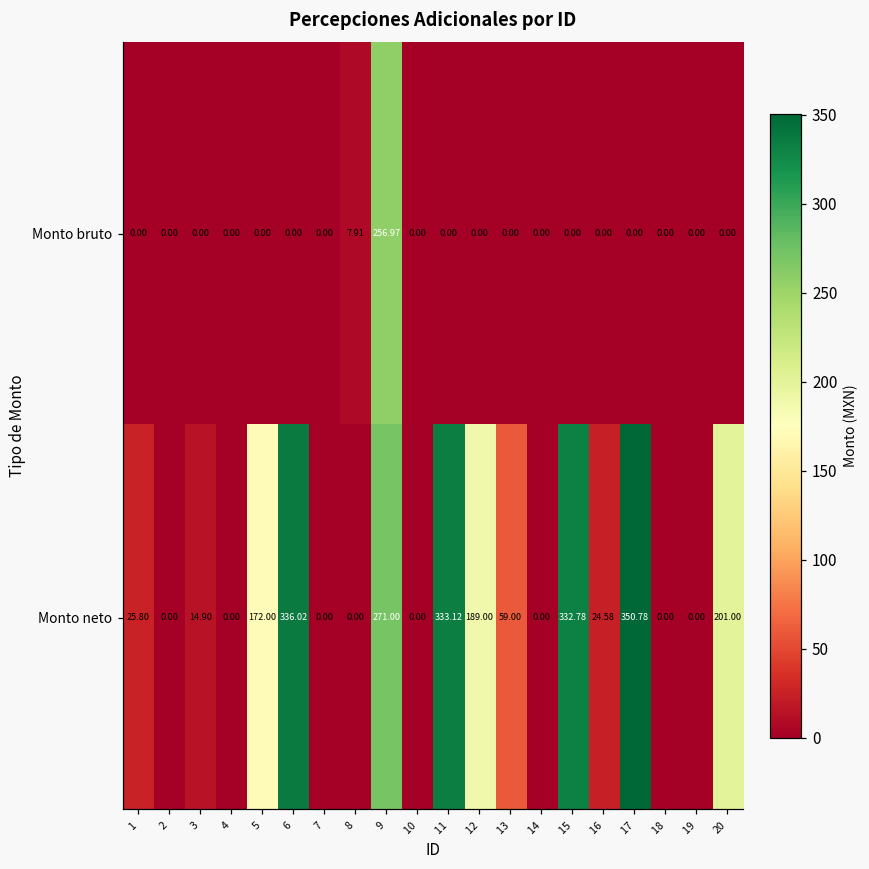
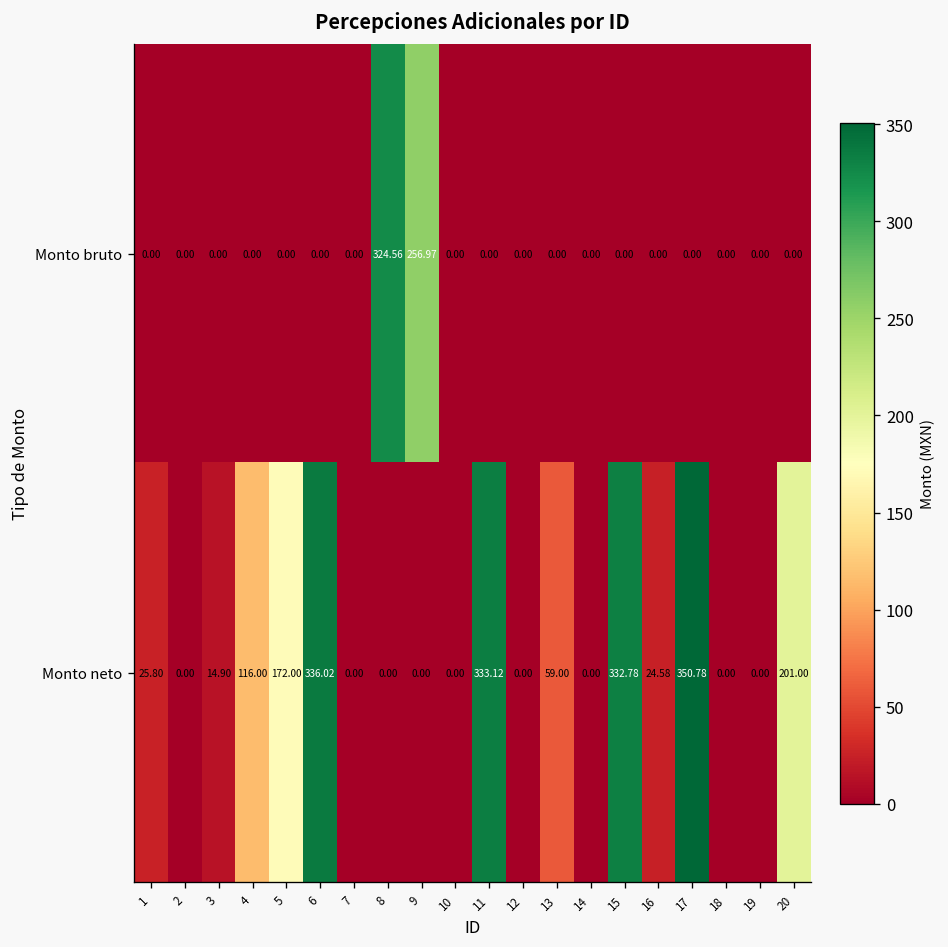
Monto bruto, 8: 7.91 -> 324.56
Monto neto, 4: 0.00 -> 116.00
Monto neto, 9: 271.00 -> 0.00
Monto neto, 12: 189.00 -> 0.00
